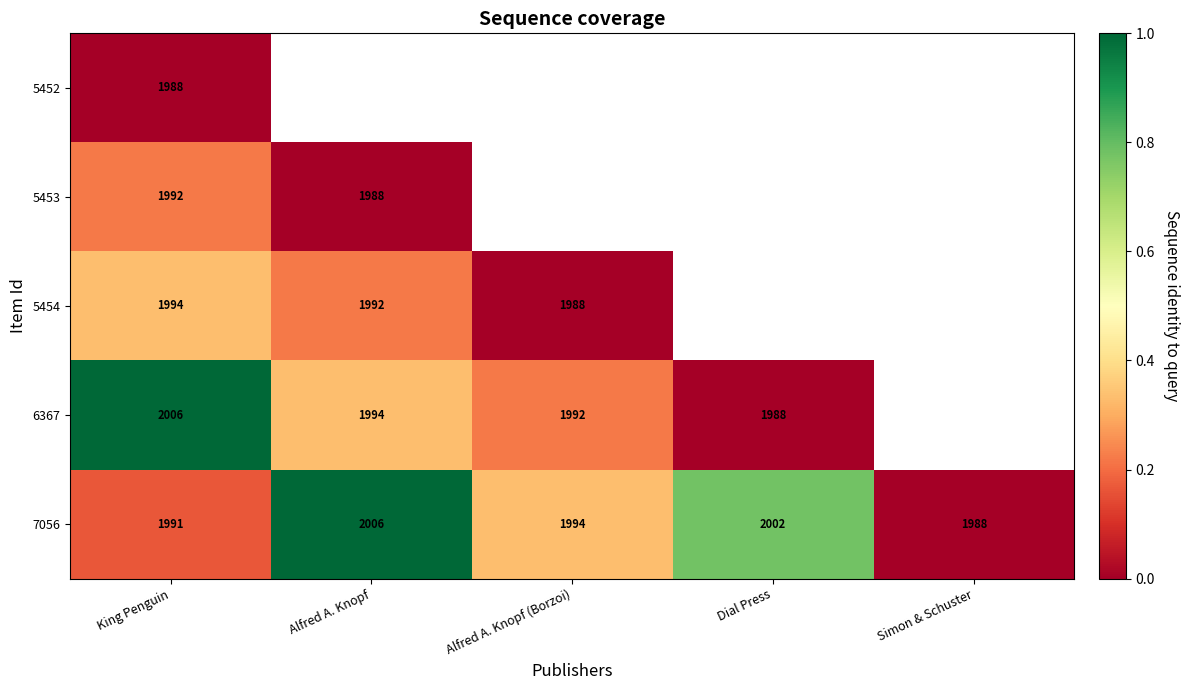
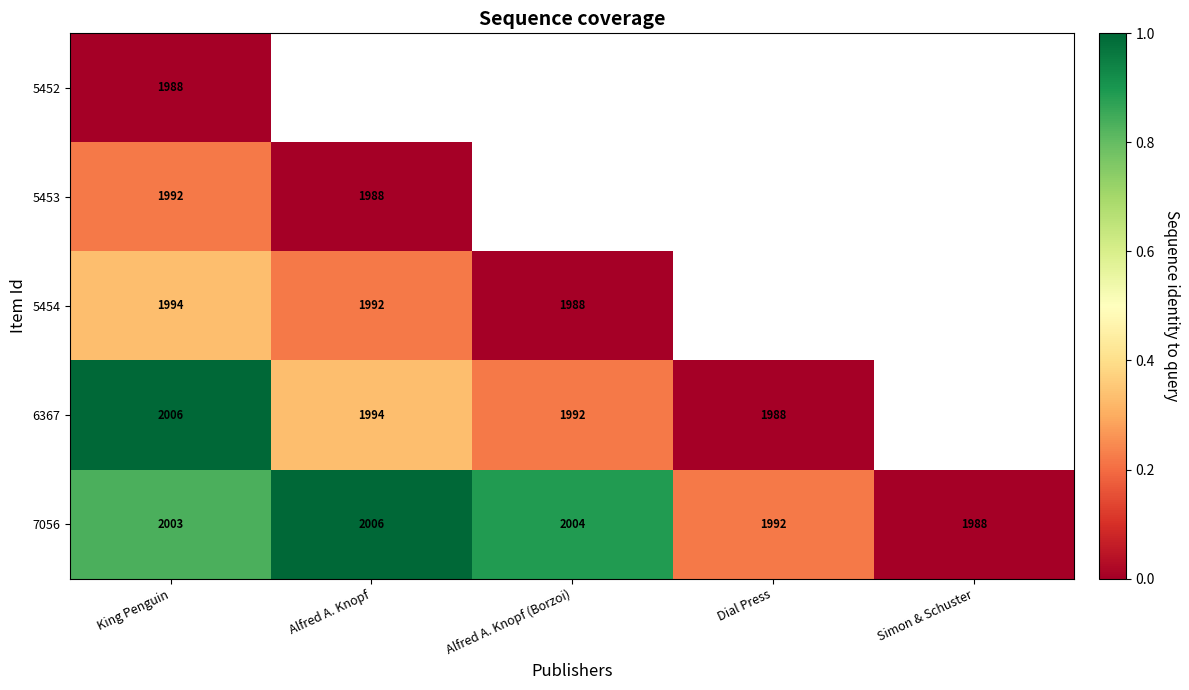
7056, King Penguin: 1991 -> 2003
7056, Alfred A. Knopf (Borzoi): 1994 -> 2004
7056, Dial Press: 2002 -> 1992
